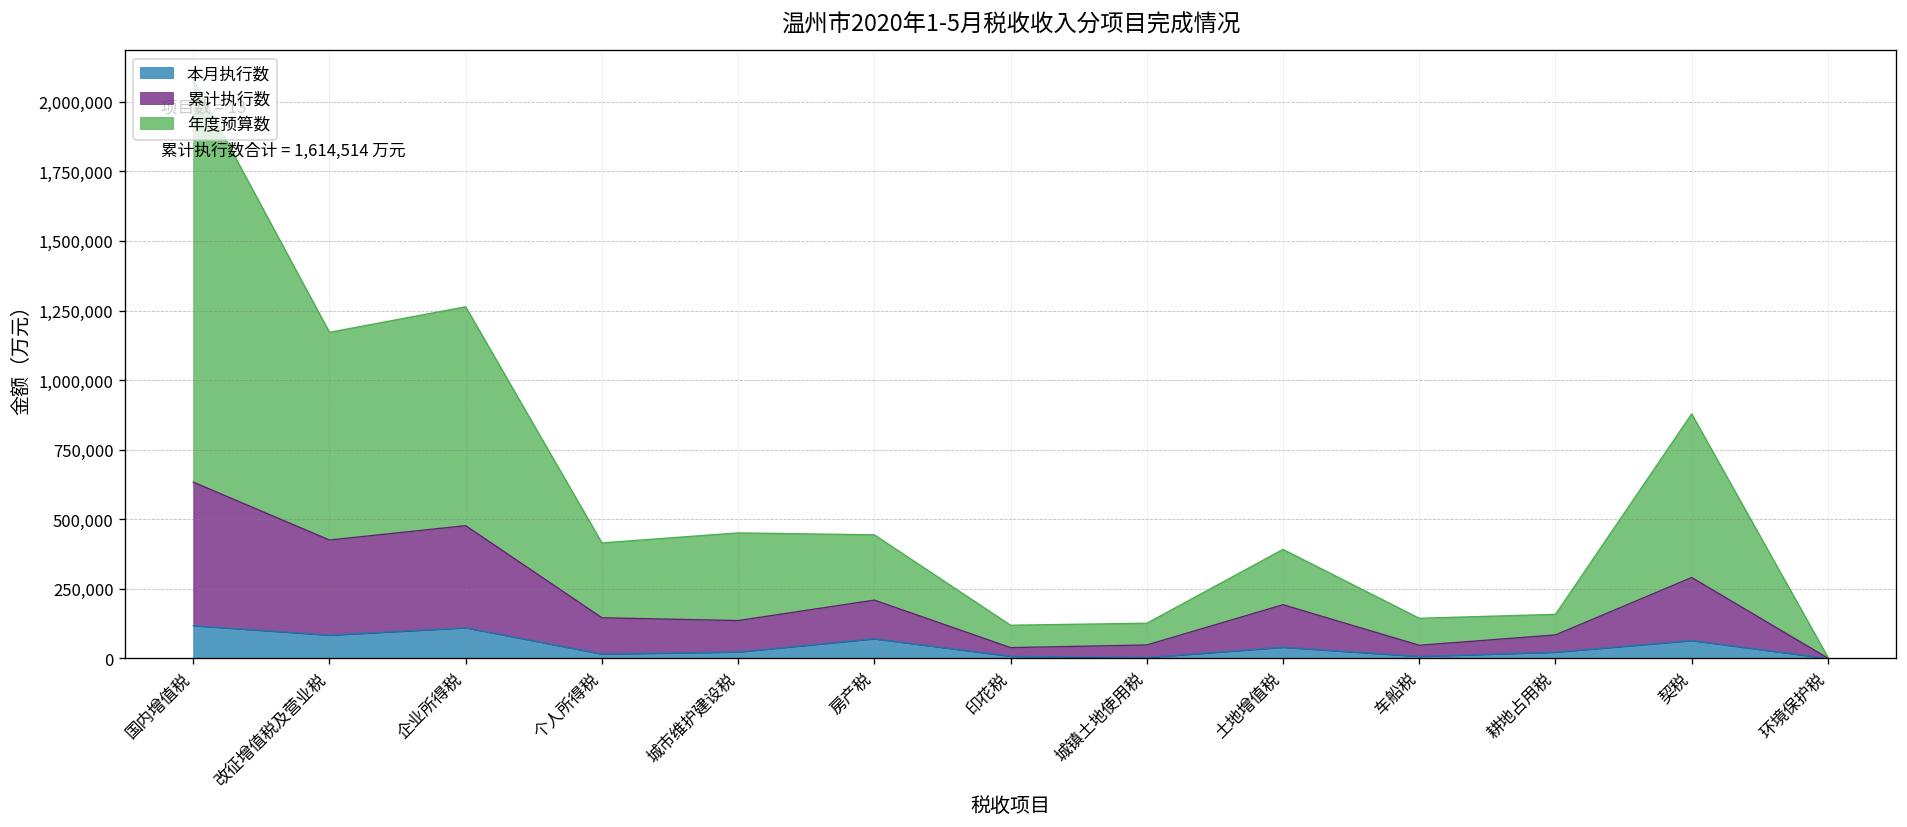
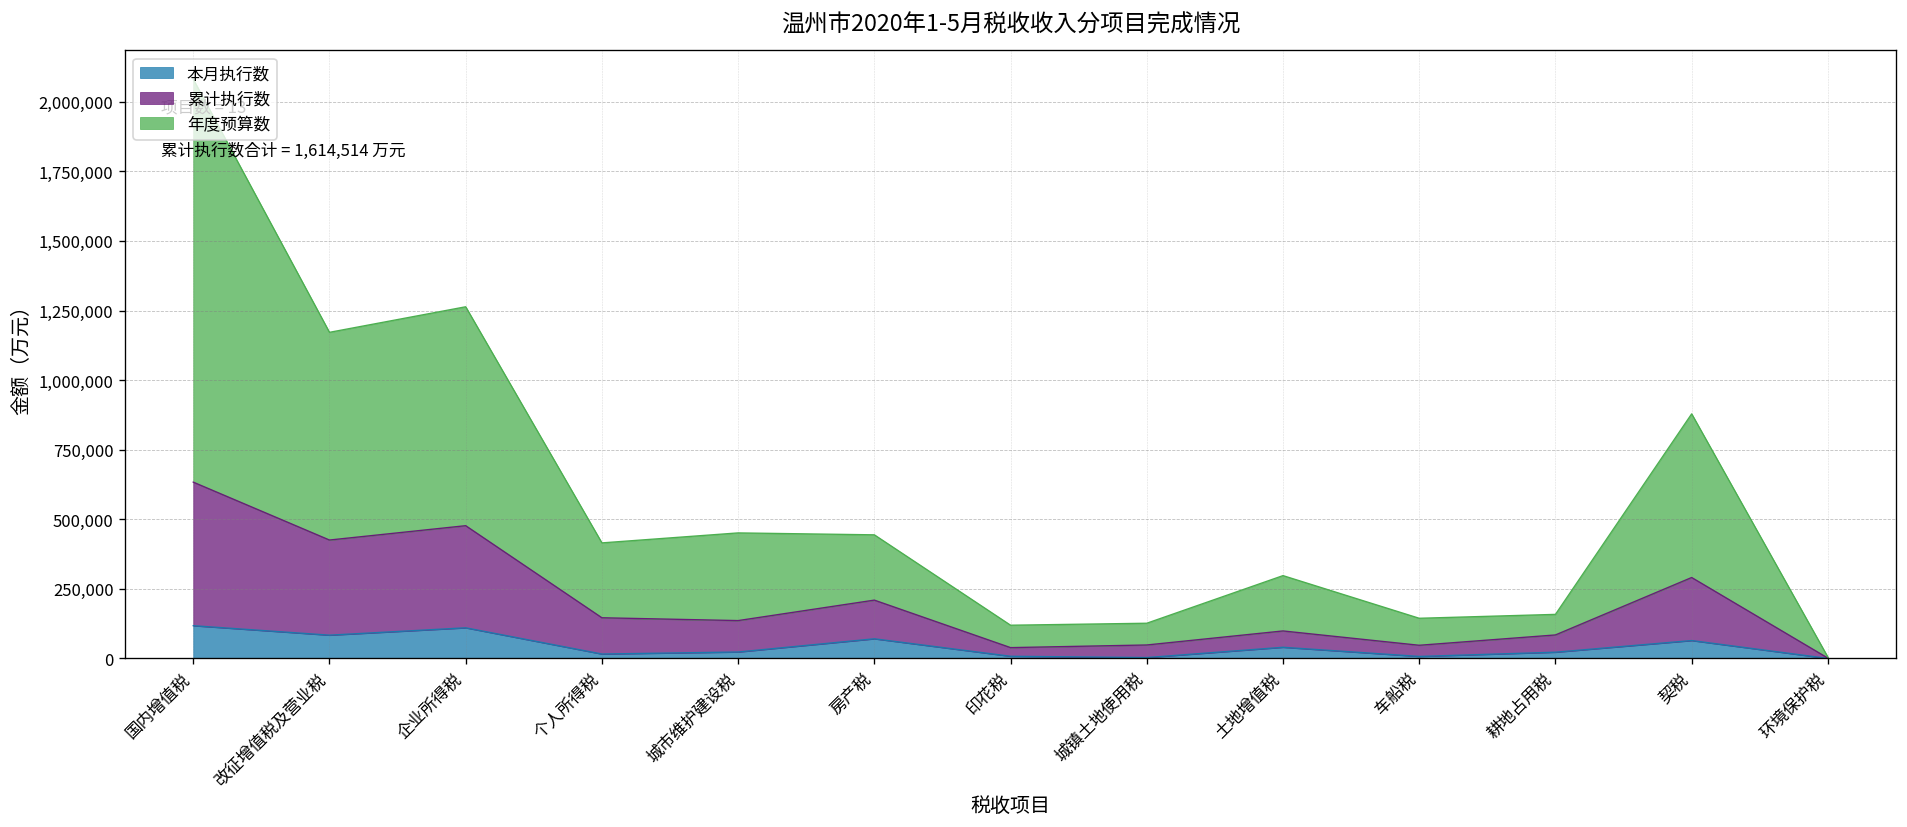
累计执行数, 土地增值税: 150,000 -> 60,000
